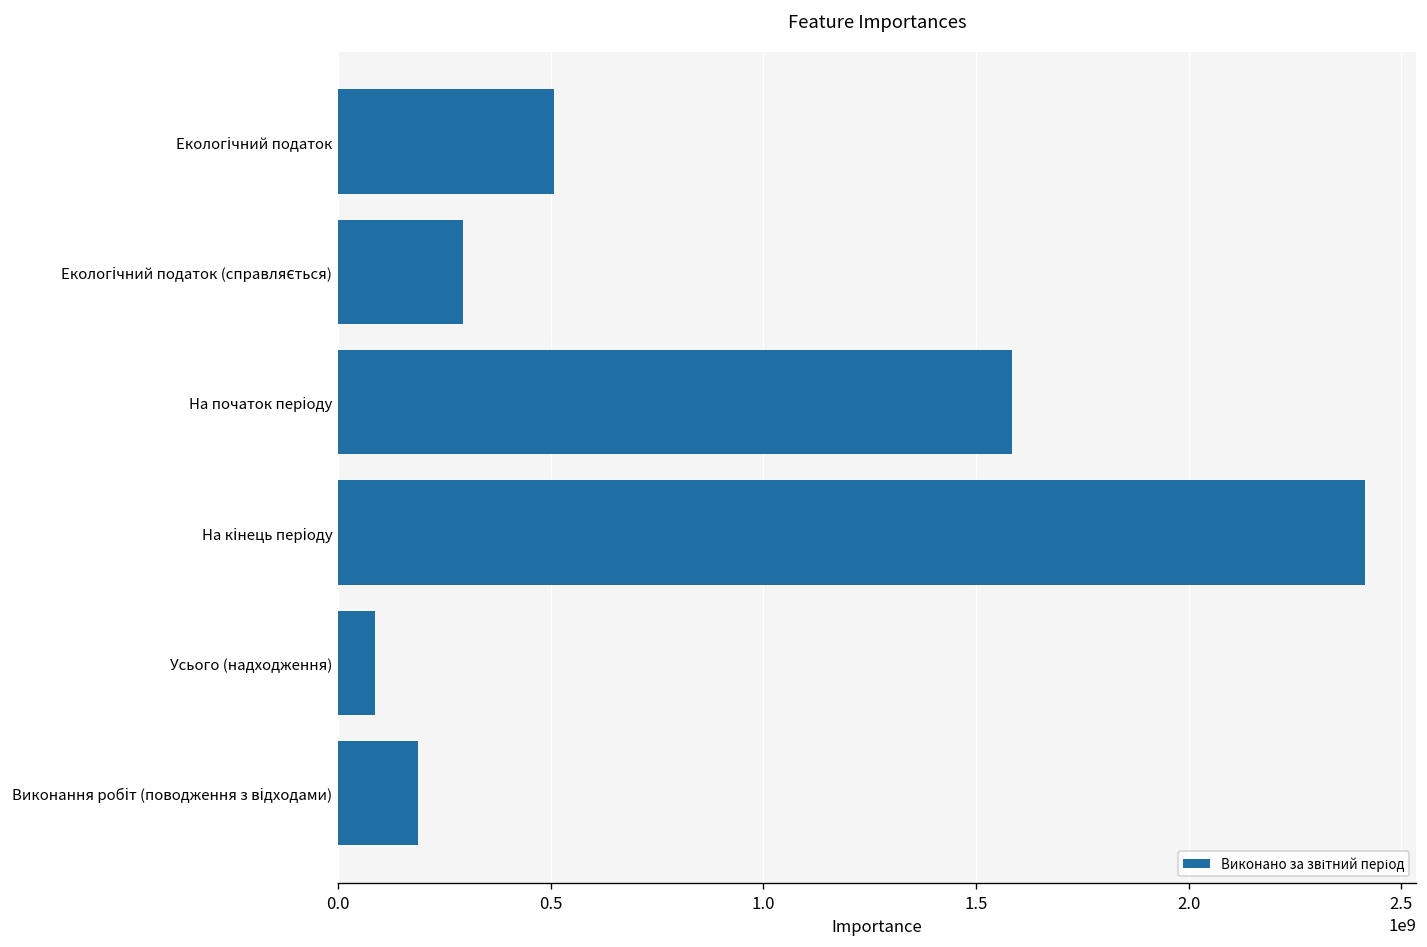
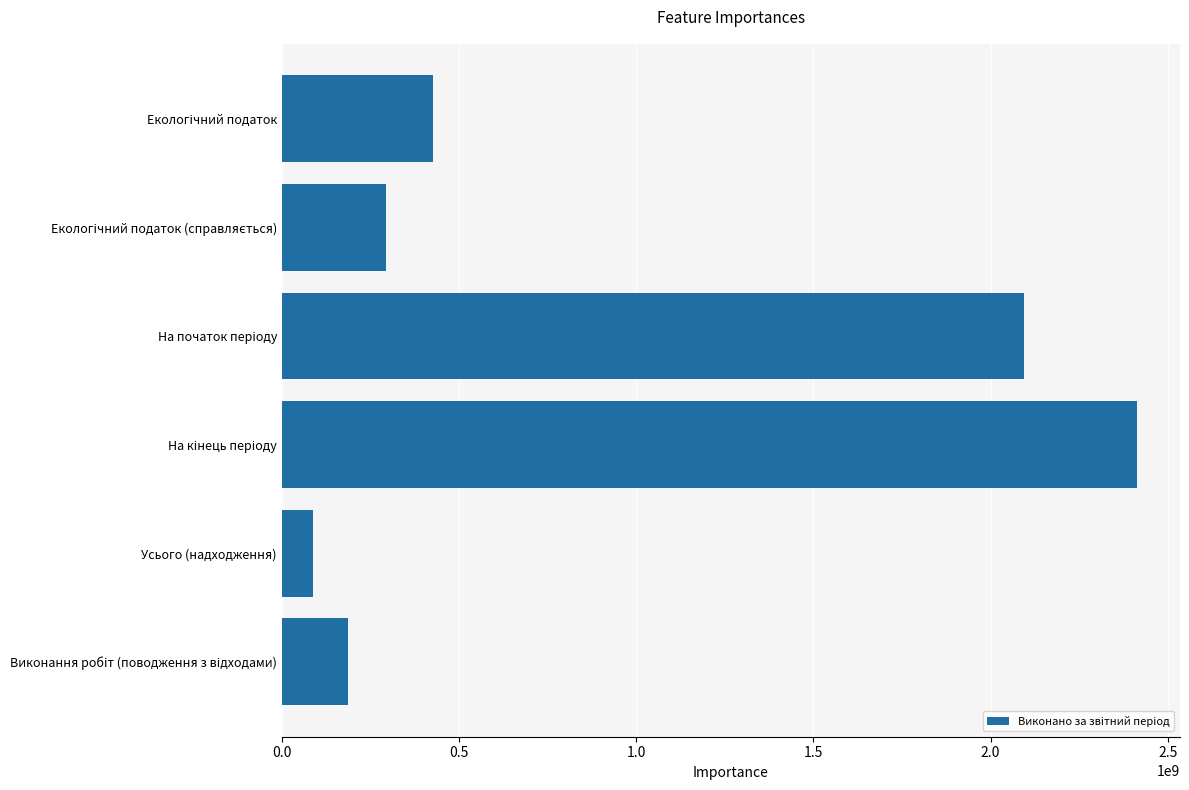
Екологічний податок: 510000000 -> 430000000
На початок періоду: 1590000000 -> 2090000000
